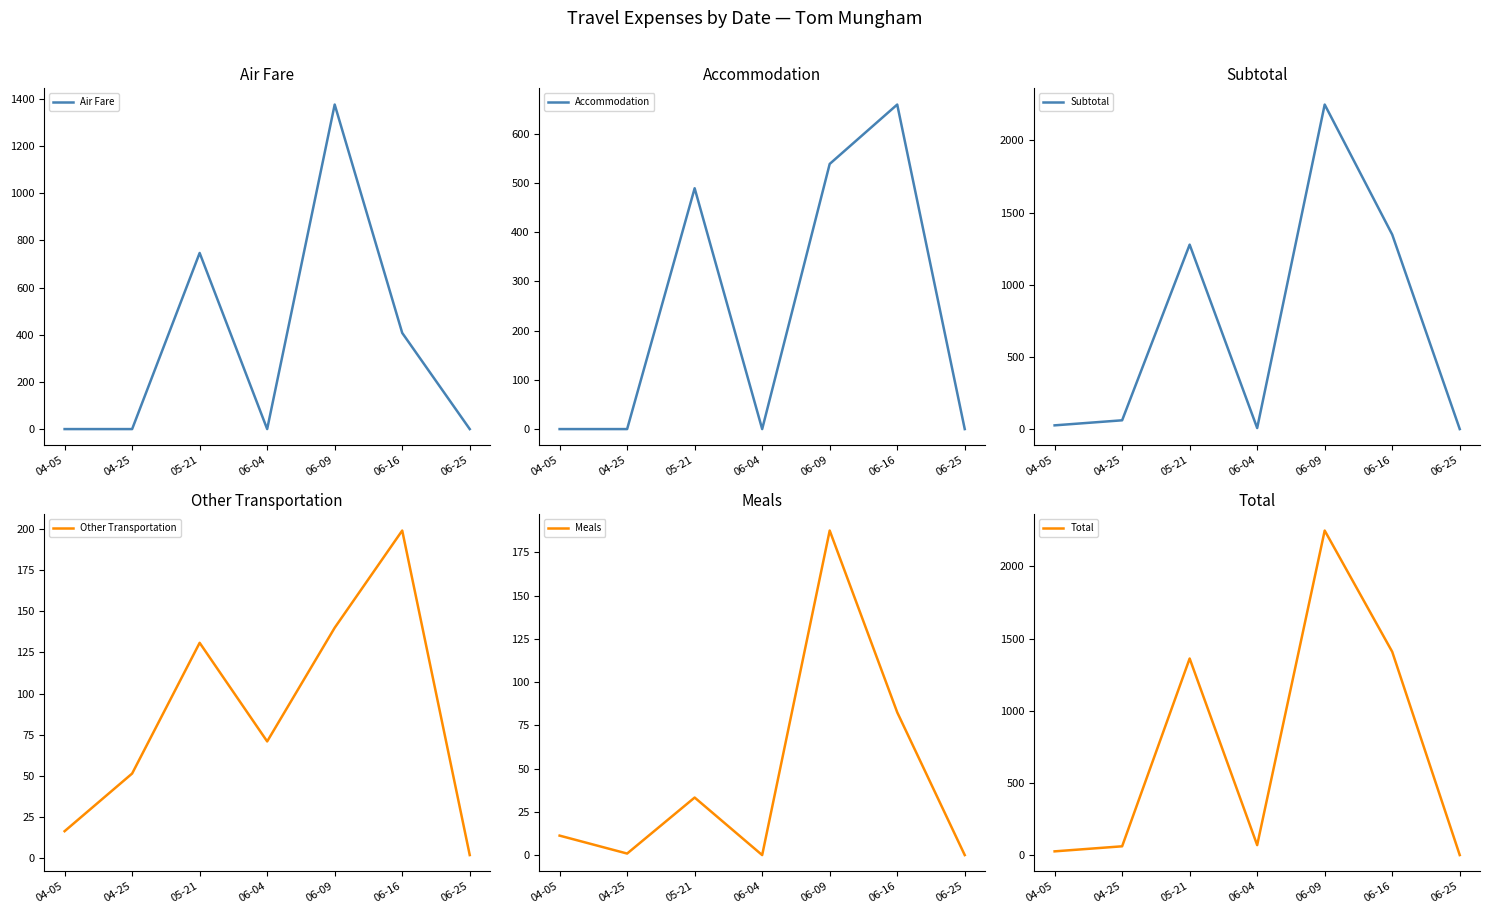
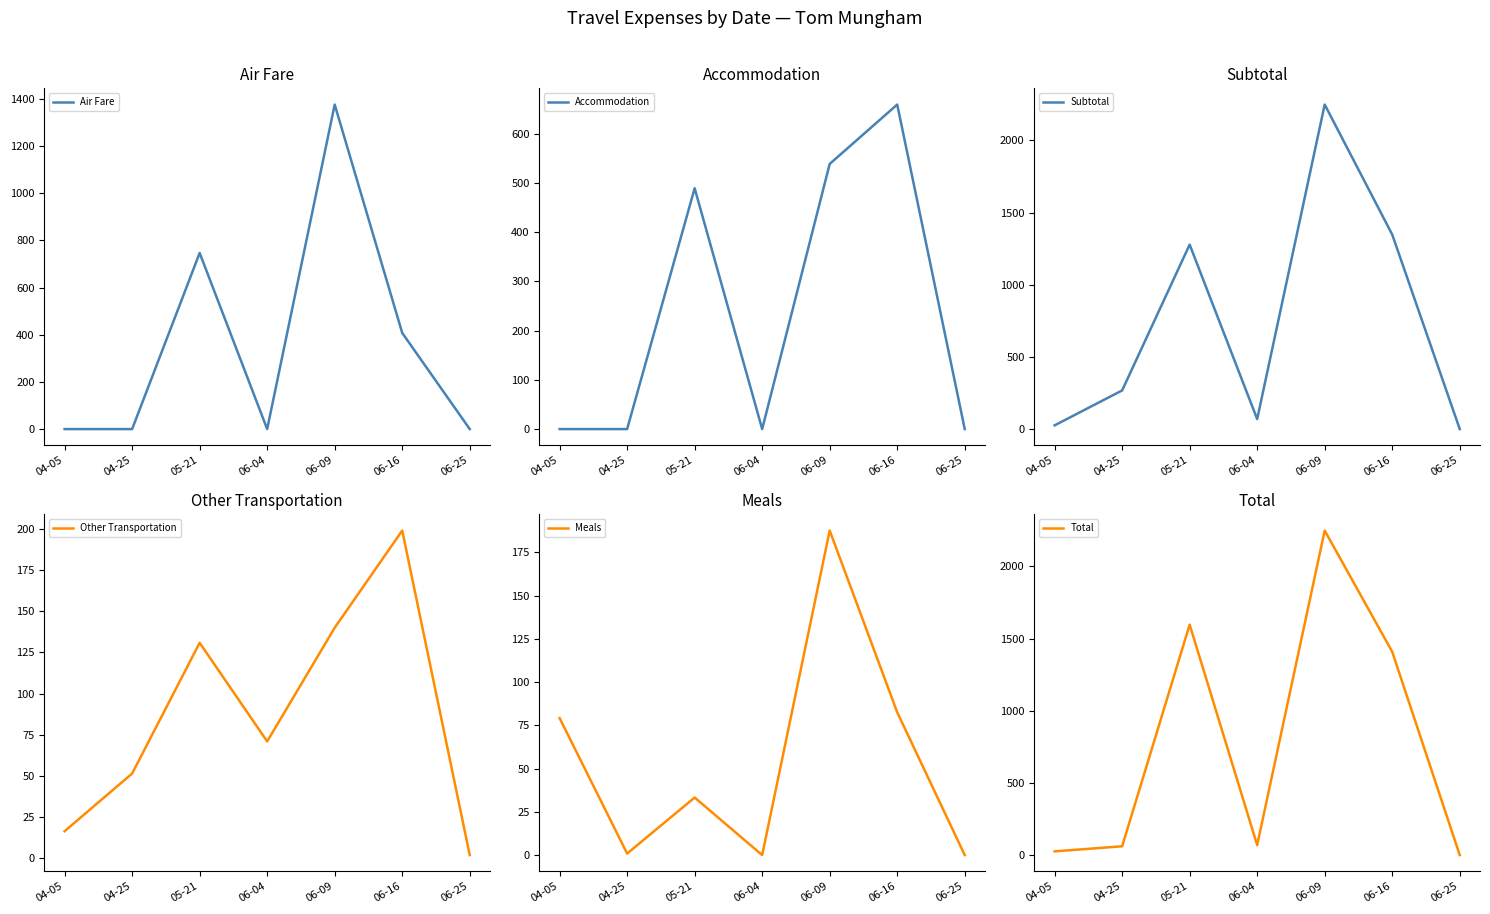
Subtotal, 04-25: 60 -> 270
Subtotal, 06-04: 10 -> 70
Meals, 04-05: 11 -> 79
Total, 05-21: 1360 -> 1600
